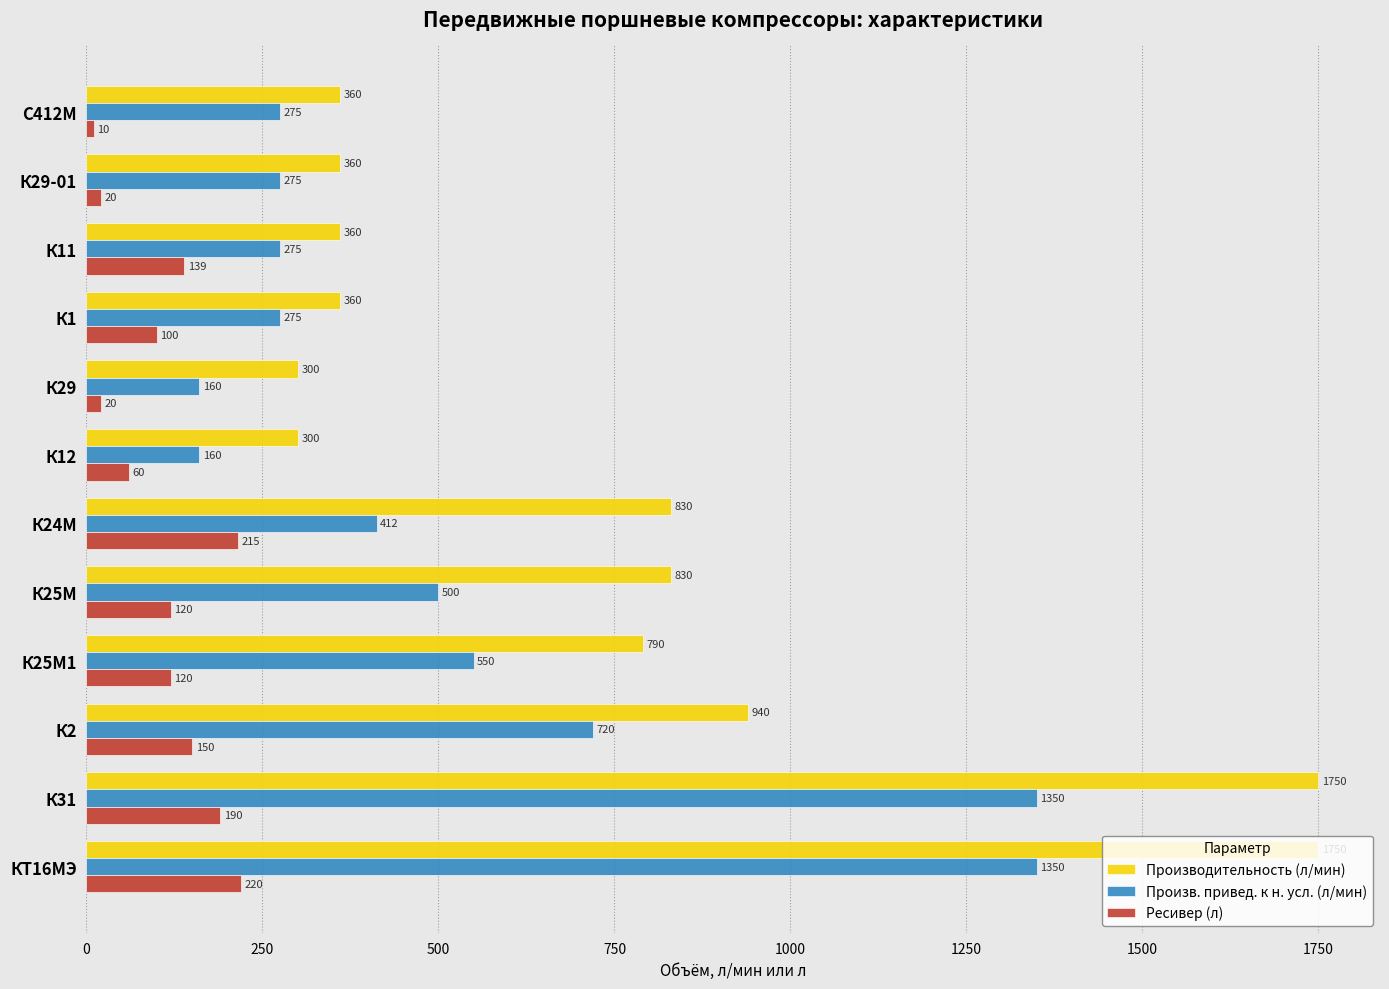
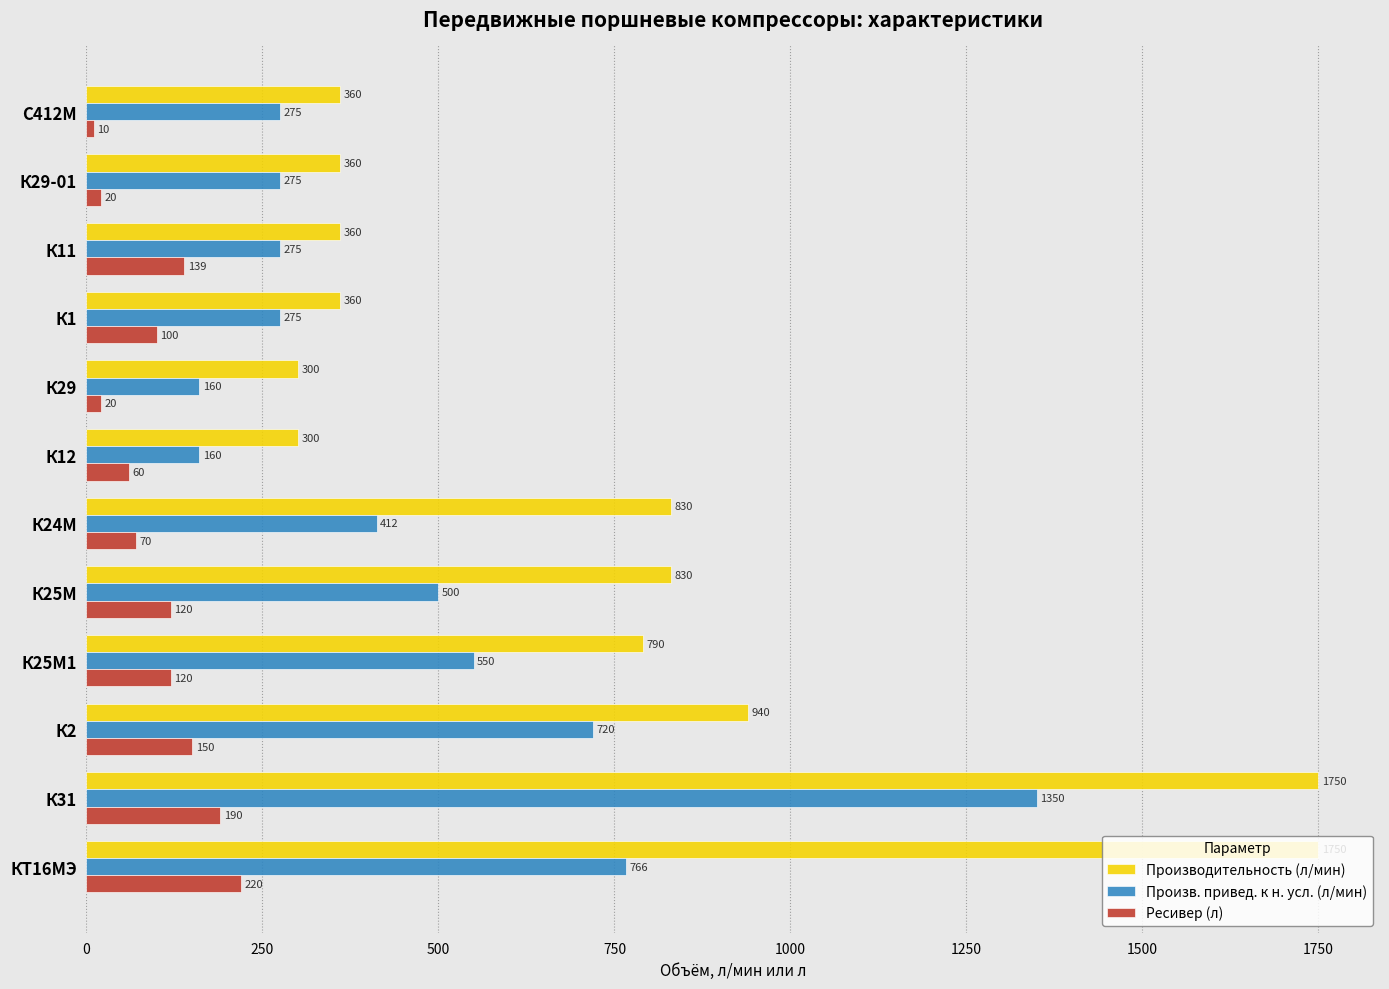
Ресивер (л), К24М: 215 -> 70
Произв. привед. к н. усл. (л/мин), КТ16МЭ: 1350 -> 766
